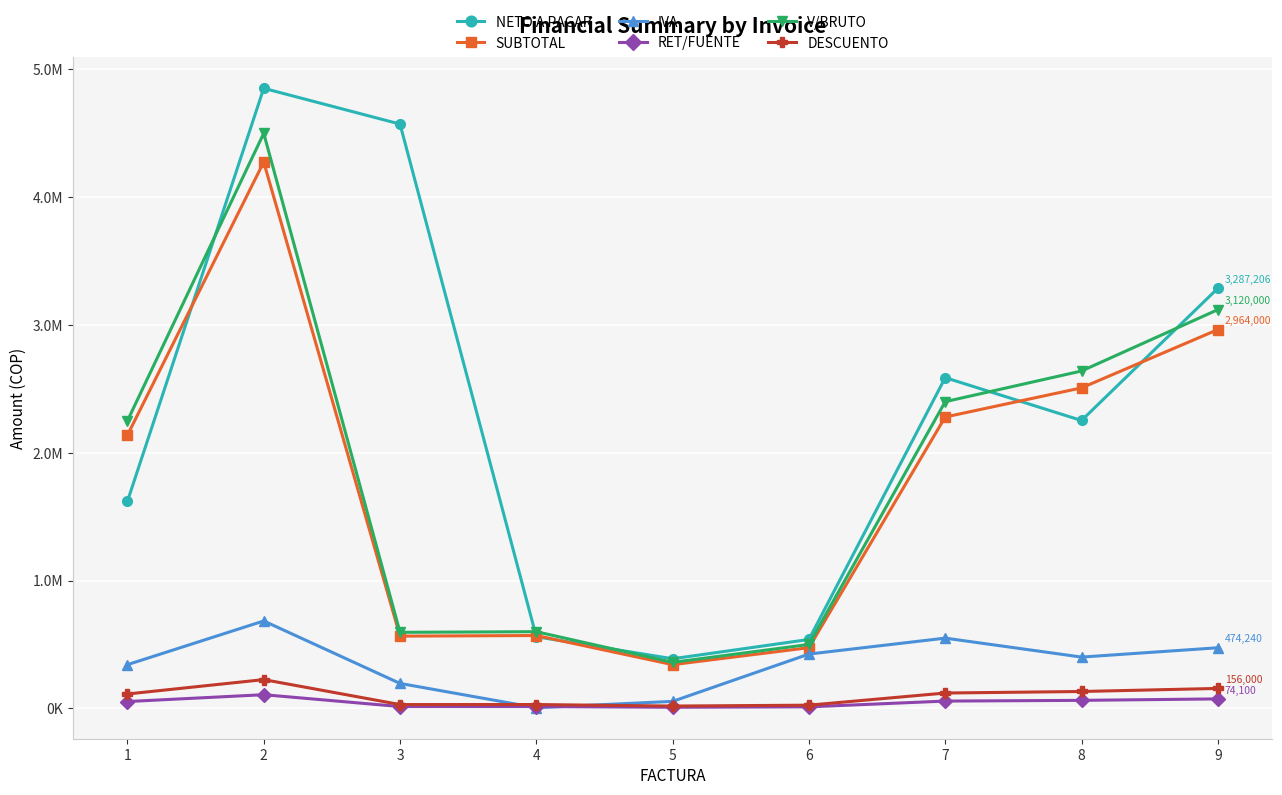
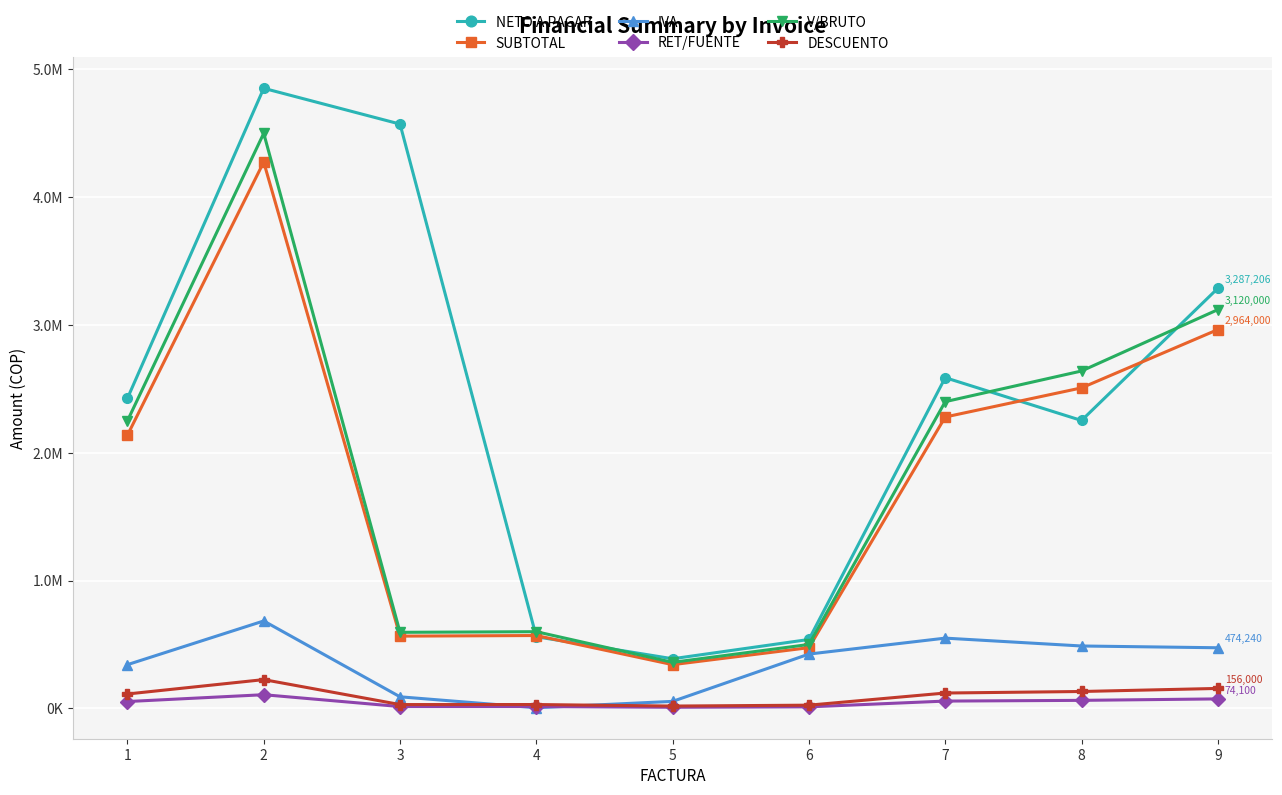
NETO A PAGAR, 1: 1620000 -> 2430000
IVA, 3: 200000 -> 90000
IVA, 8: 400000 -> 490000
